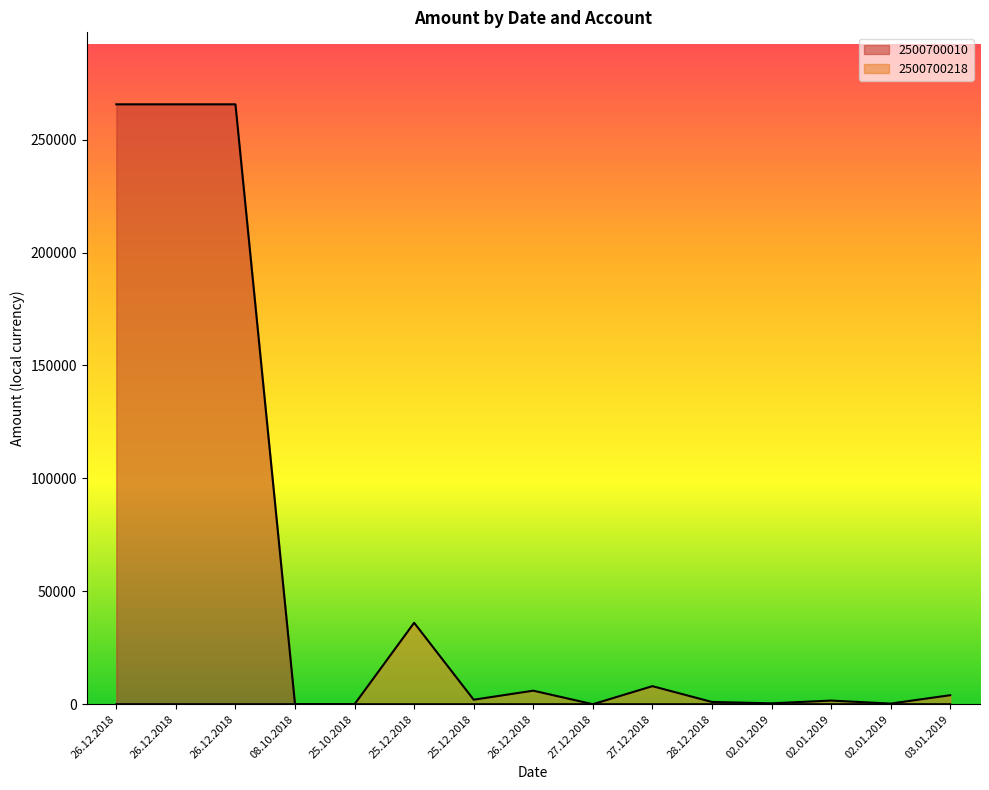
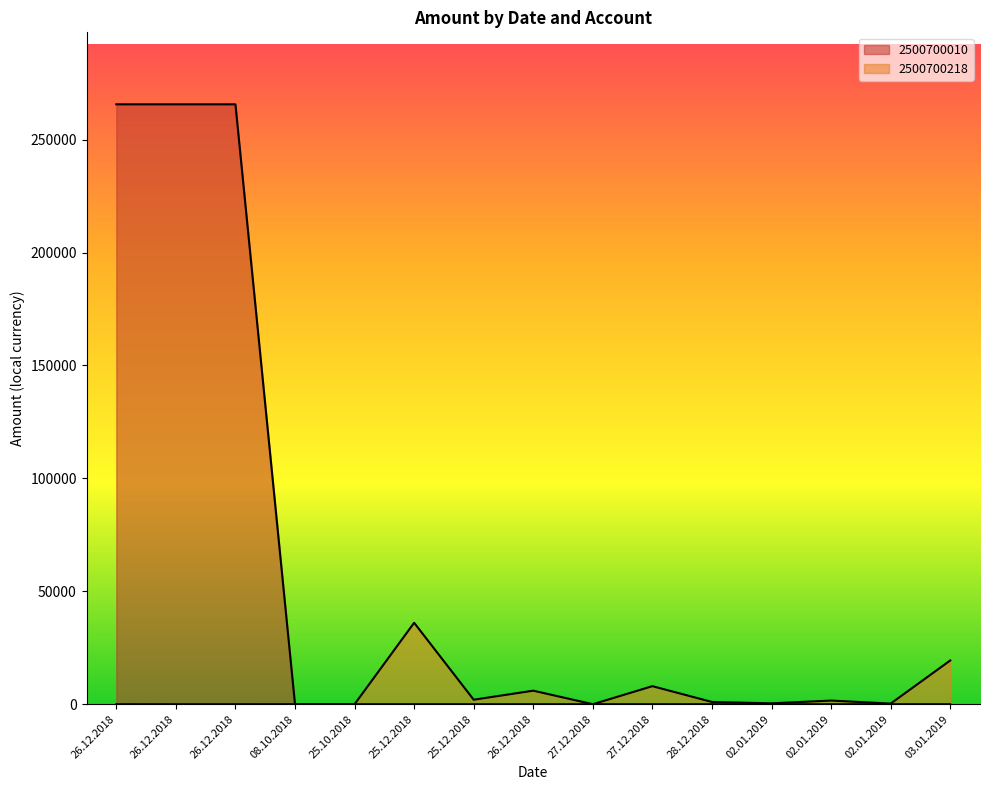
2500700218, 03.01.2019: 4000 -> 19000
